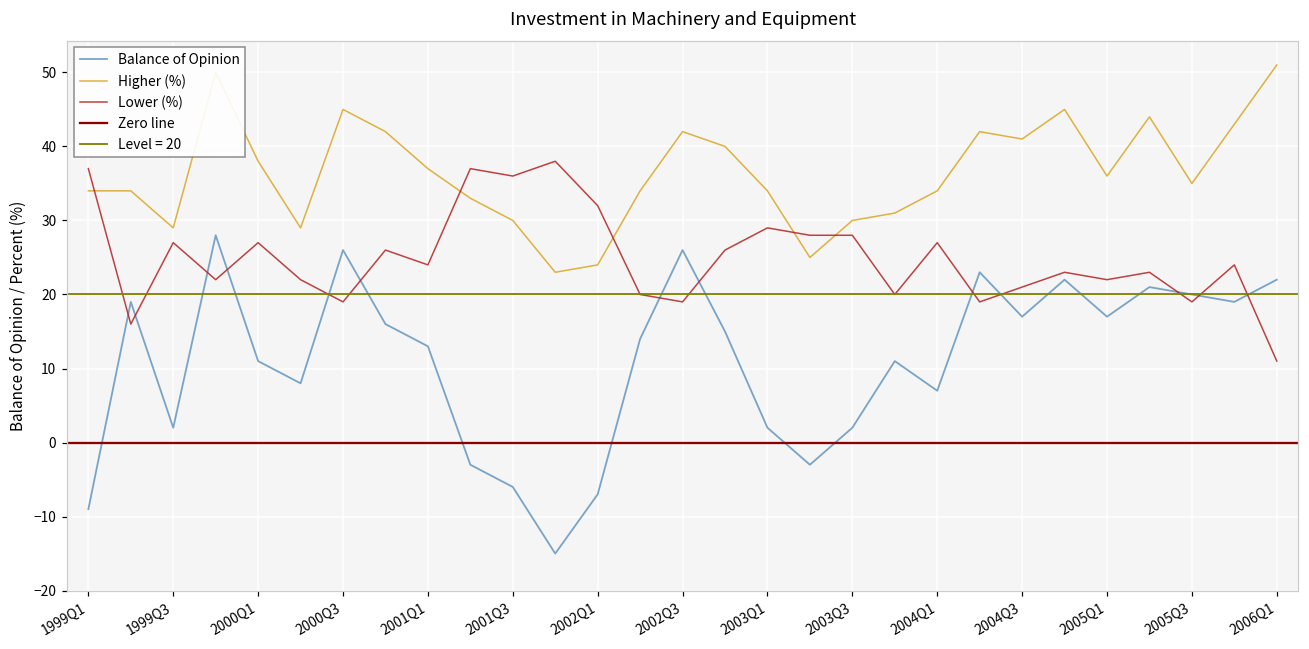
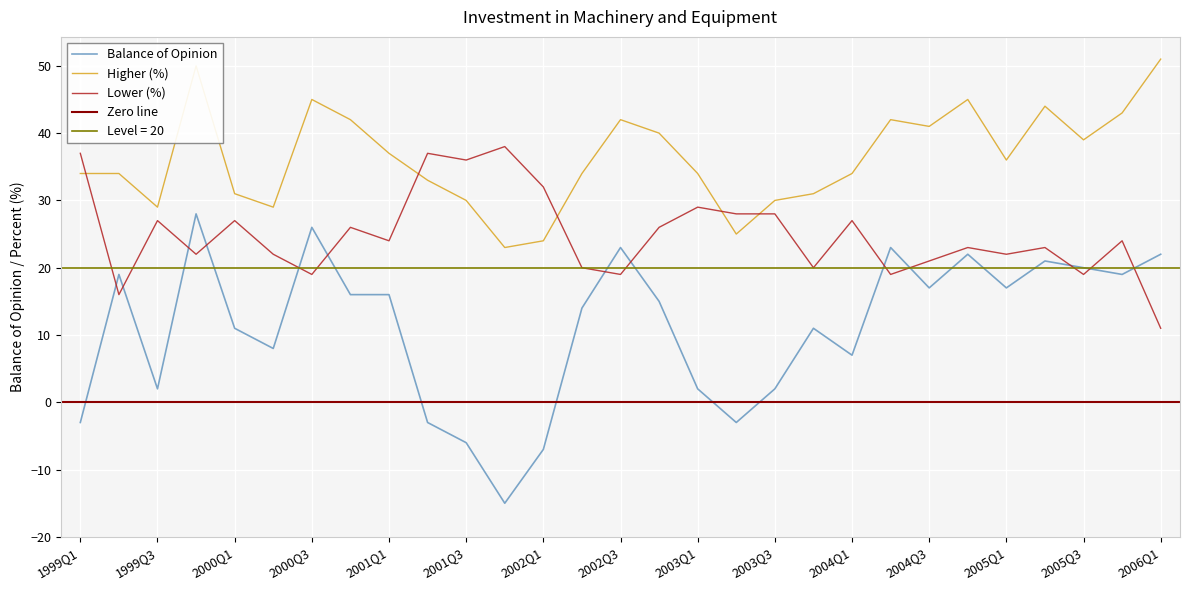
Balance of Opinion, 1999Q1: -9 -> -3
Higher (%), 2000Q1: 38 -> 31
Balance of Opinion, 2001Q1: 13 -> 16
Balance of Opinion, 2002Q3: 26 -> 23
Higher (%), 2005Q3: 35 -> 39
